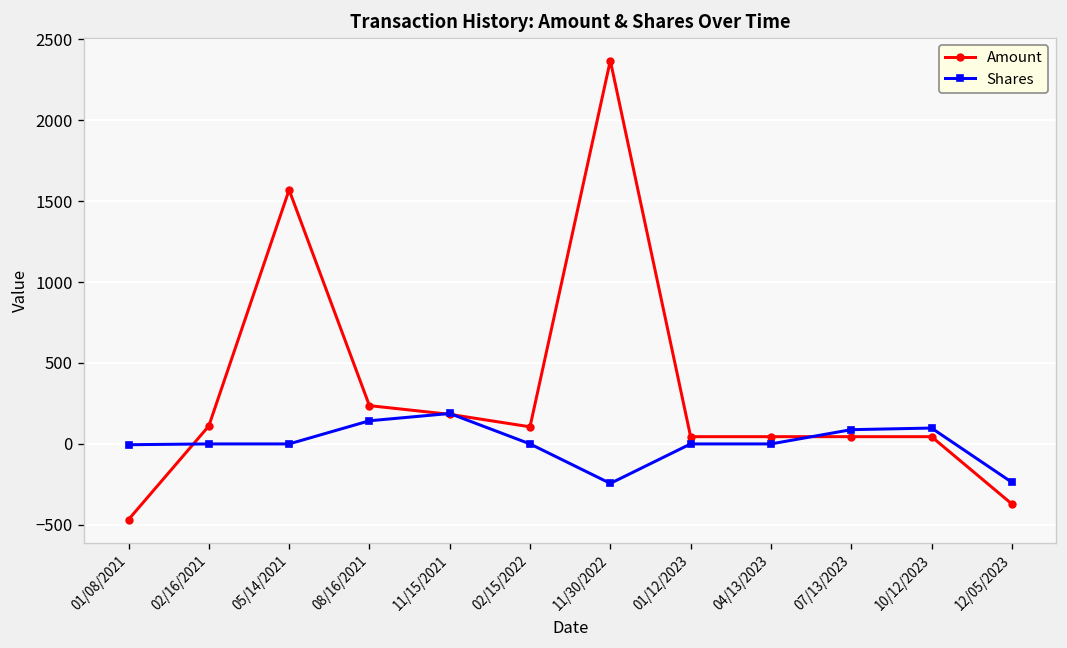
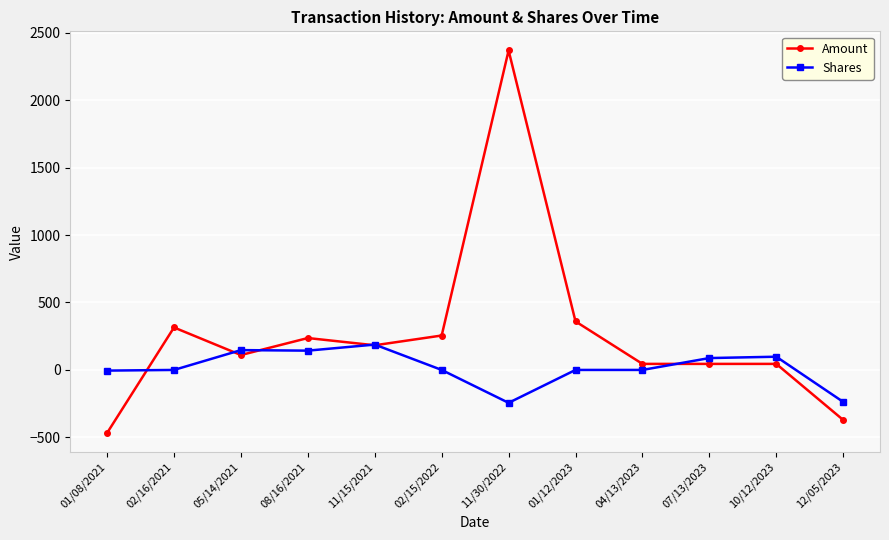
Amount, 02/16/2021: 110 -> 310
Amount, 05/14/2021: 1570 -> 110
Shares, 05/14/2021: 0 -> 150
Amount, 02/15/2022: 110 -> 260
Amount, 01/12/2023: 40 -> 360
